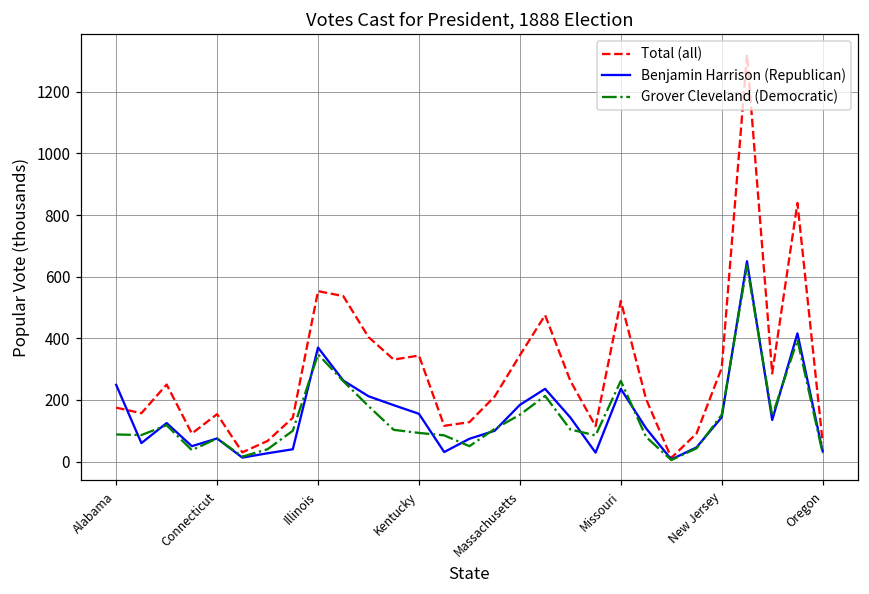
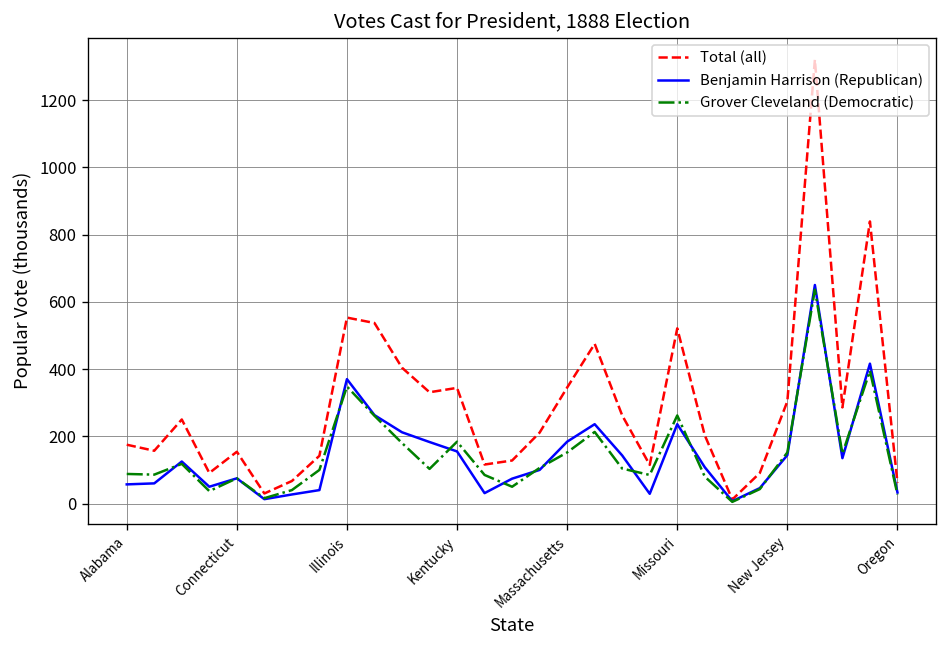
Benjamin Harrison (Republican), Alabama: 250 -> 60
Grover Cleveland (Democratic), Kentucky: 90 -> 180
